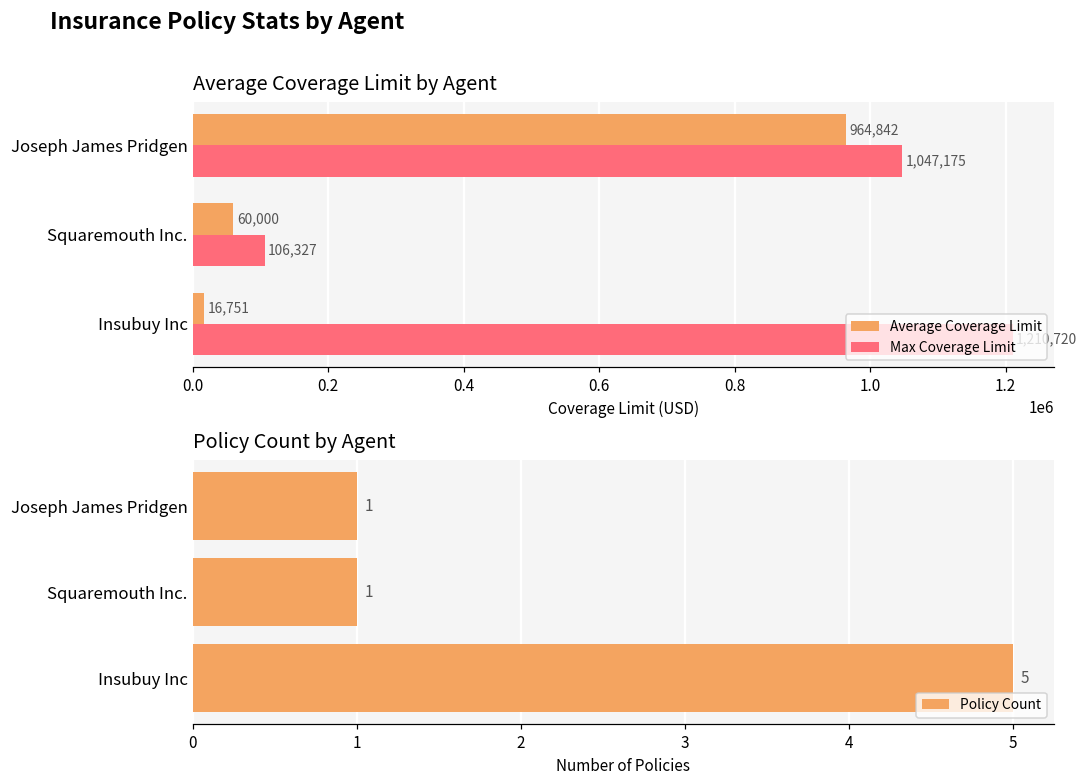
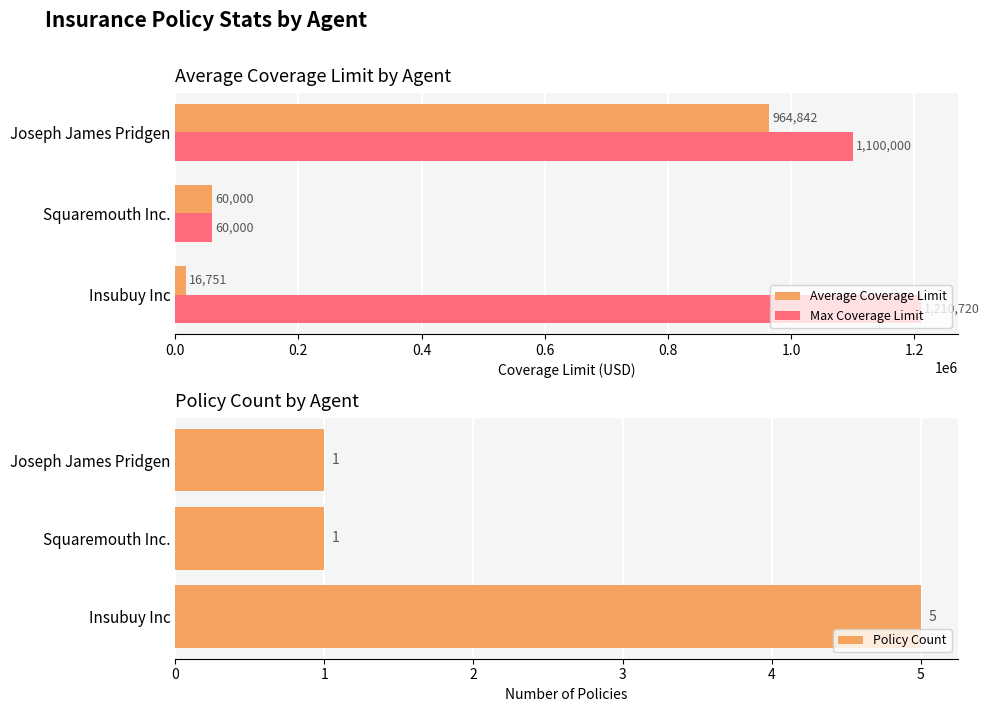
Average Coverage Limit by Agent, Max Coverage Limit, Joseph James Pridgen: 1,047,175 -> 1,100,000
Average Coverage Limit by Agent, Max Coverage Limit, Squaremouth Inc.: 106,327 -> 60,000
